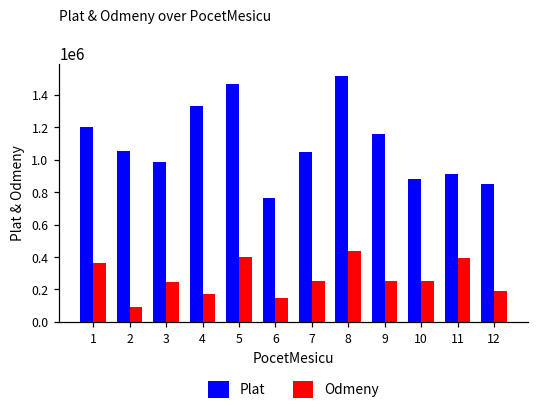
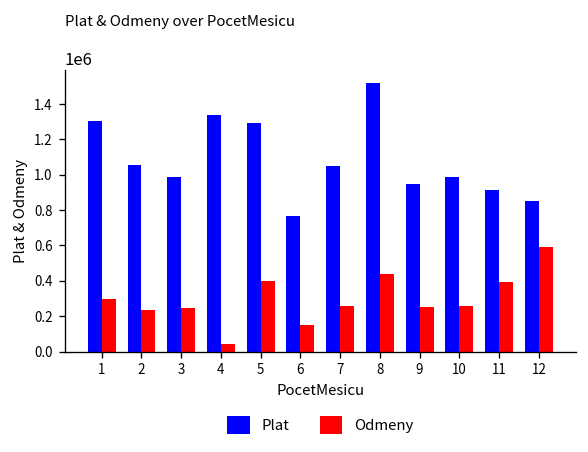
Plat, 1: 1200000 -> 1300000
Odmeny, 1: 360000 -> 300000
Odmeny, 2: 90000 -> 240000
Odmeny, 4: 170000 -> 40000
Plat, 5: 1470000 -> 1300000
Plat, 9: 1160000 -> 950000
Plat, 10: 880000 -> 990000
Odmeny, 12: 190000 -> 590000
